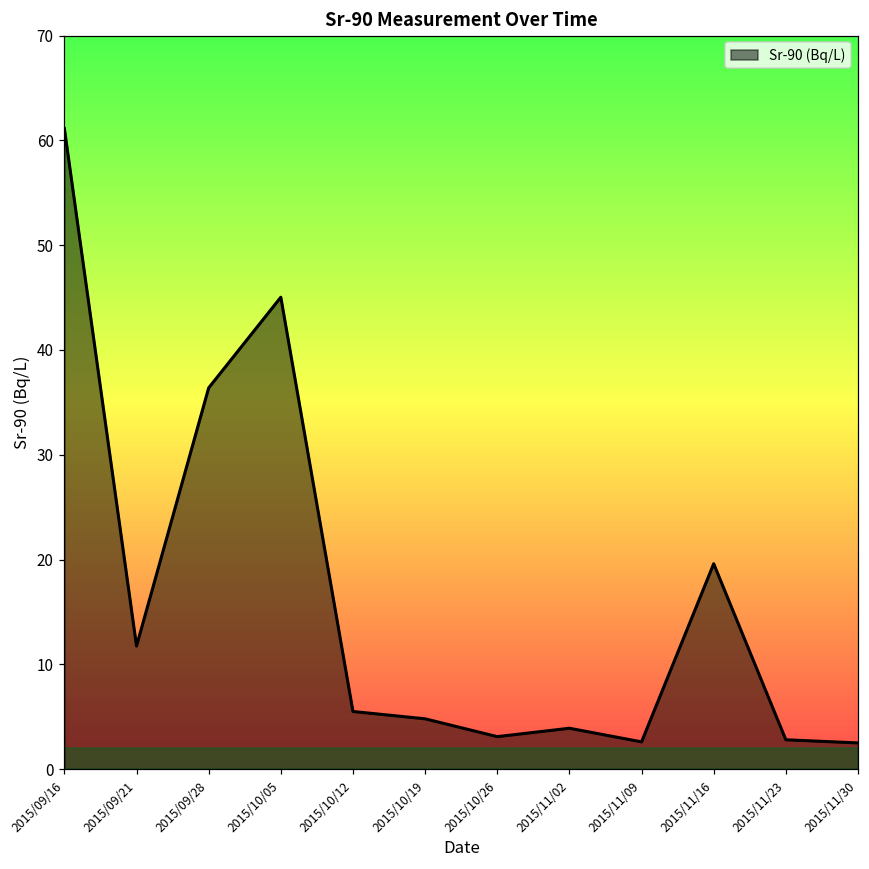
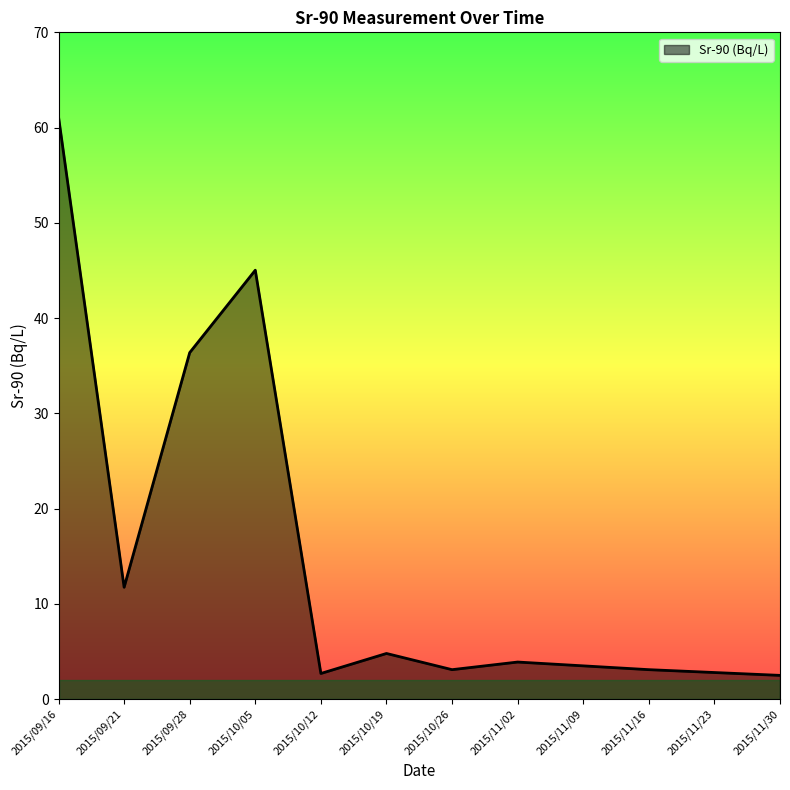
2015/10/12: 6 -> 3
2015/11/09: 3 -> 4
2015/11/16: 20 -> 3
